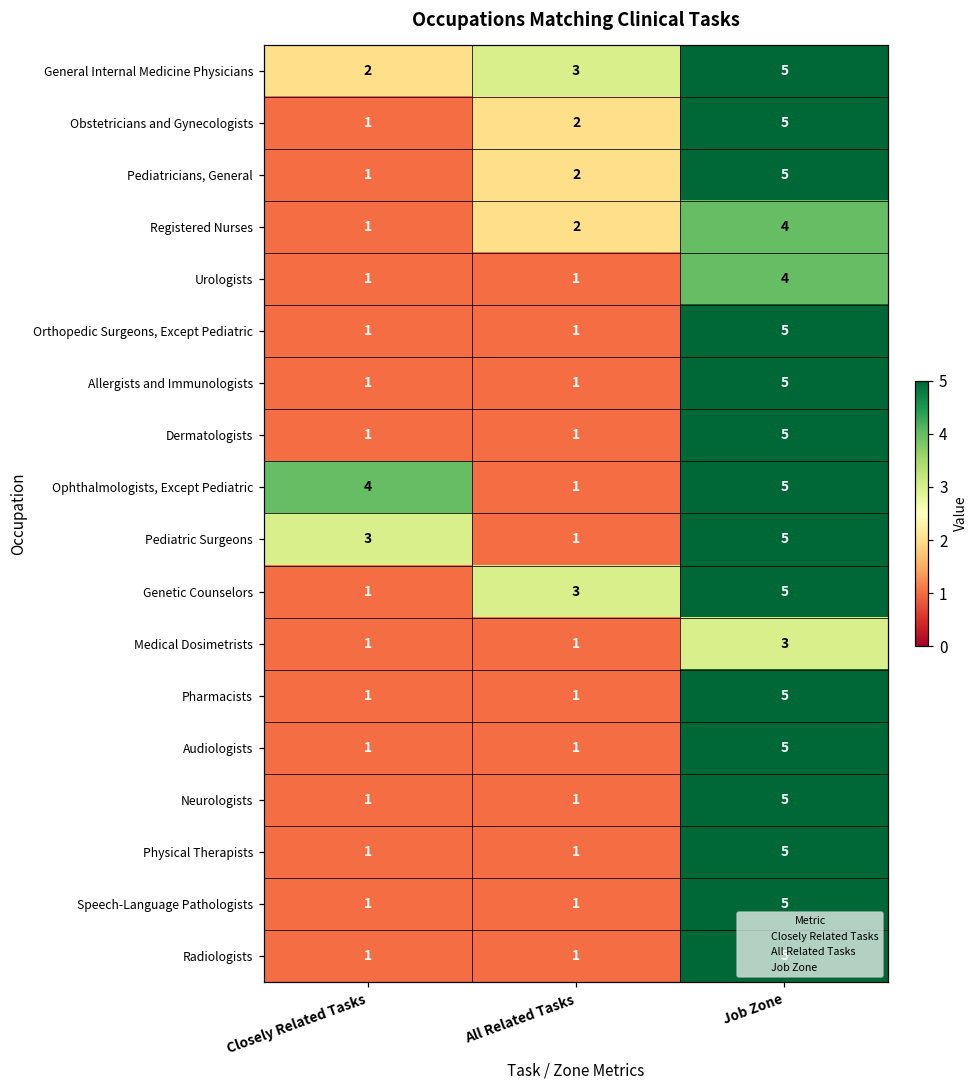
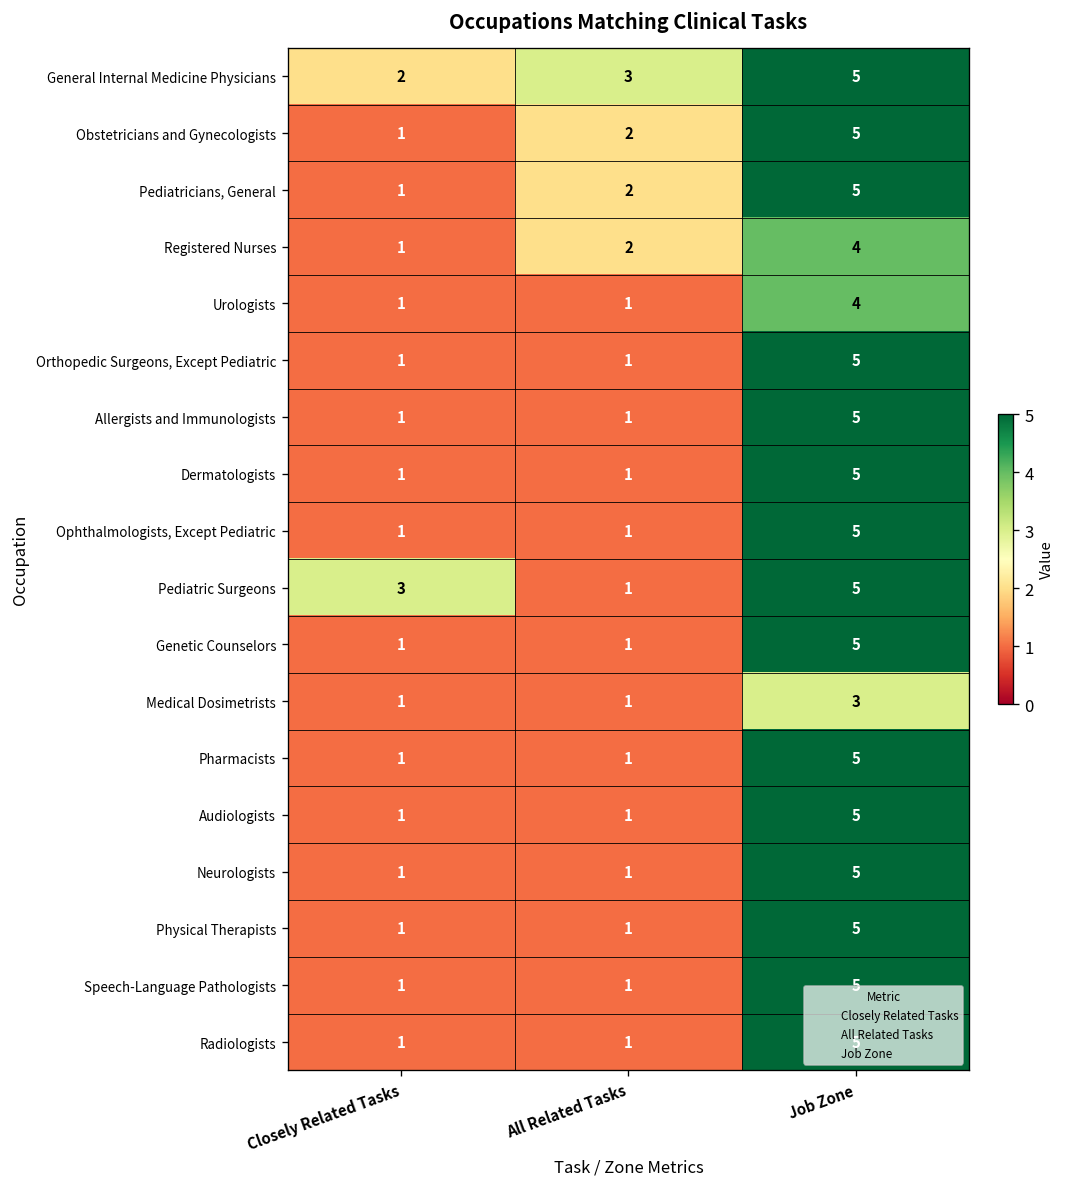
Ophthalmologists, Except Pediatric, Closely Related Tasks: 4 -> 1
Genetic Counselors, All Related Tasks: 3 -> 1
